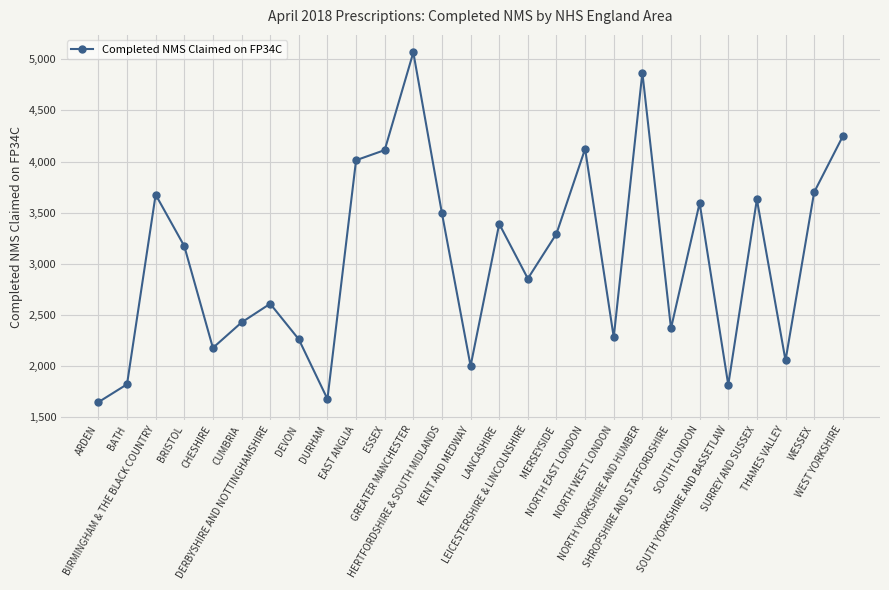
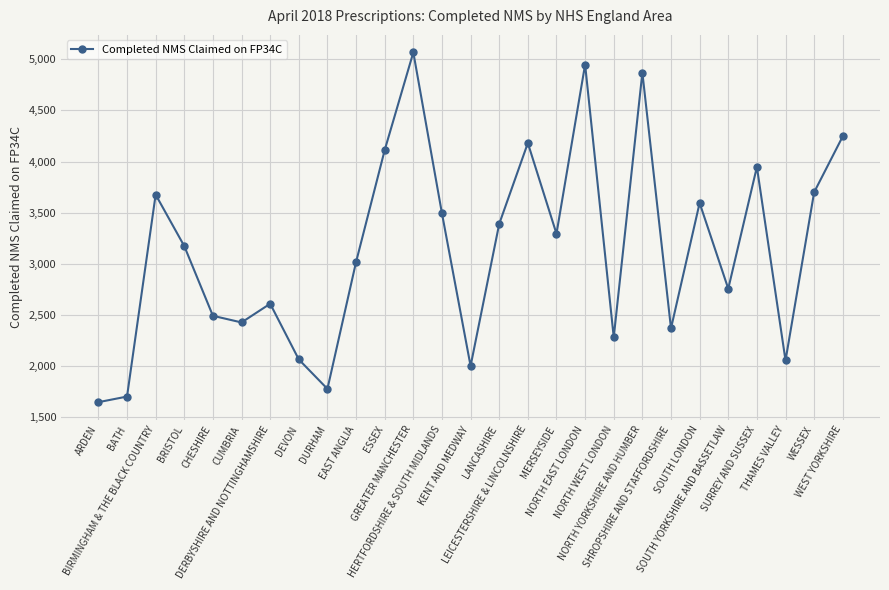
BATH: 1,820 -> 1,700
CHESHIRE: 2,180 -> 2,490
DEVON: 2,260 -> 2,060
DURHAM: 1,680 -> 1,780
EAST ANGLIA: 4,010 -> 3,020
LEICESTERSHIRE & LINCOLNSHIRE: 2,860 -> 4,180
NORTH EAST LONDON: 4,120 -> 4,950
SOUTH YORKSHIRE AND BASSETLAW: 1,820 -> 2,760
SURREY AND SUSSEX: 3,630 -> 3,950
